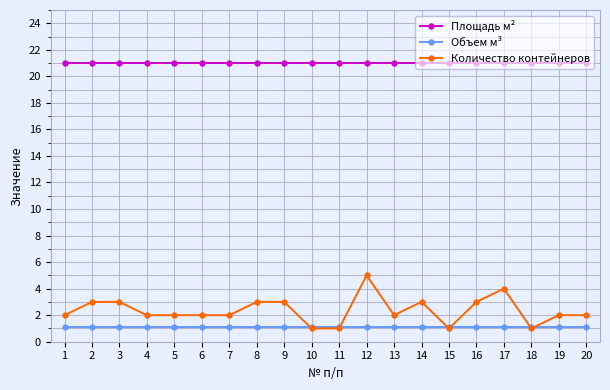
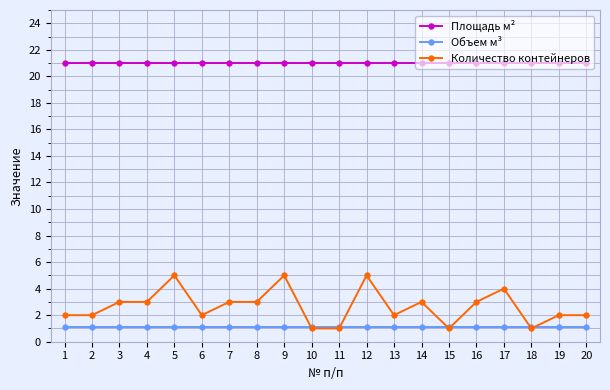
Количество контейнеров, 2: 3 -> 2
Количество контейнеров, 4: 2 -> 3
Количество контейнеров, 5: 2 -> 5
Количество контейнеров, 7: 2 -> 3
Количество контейнеров, 9: 3 -> 5
